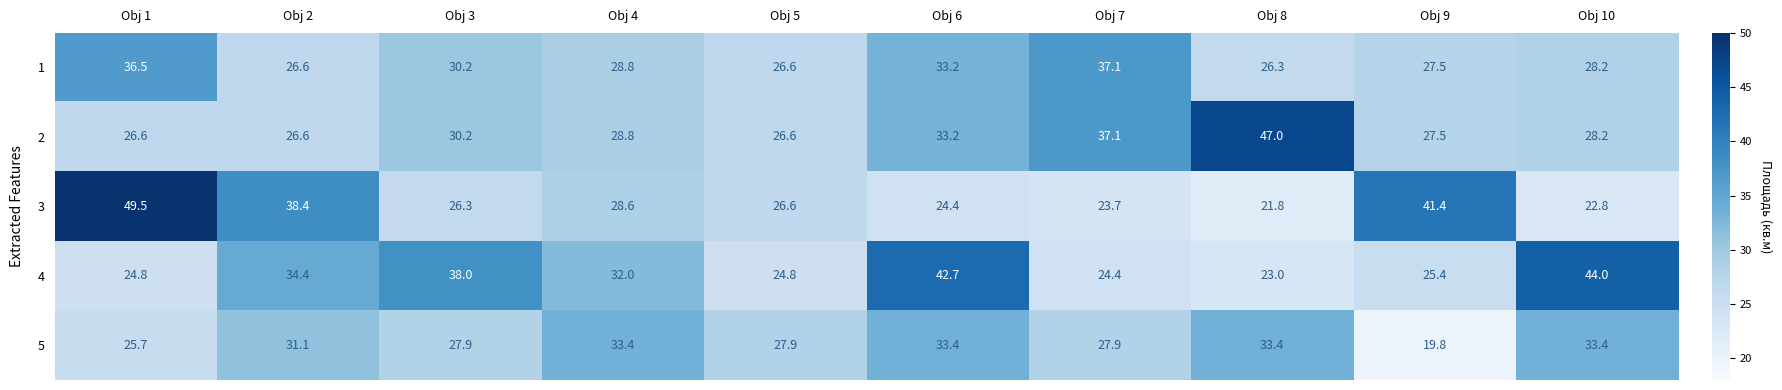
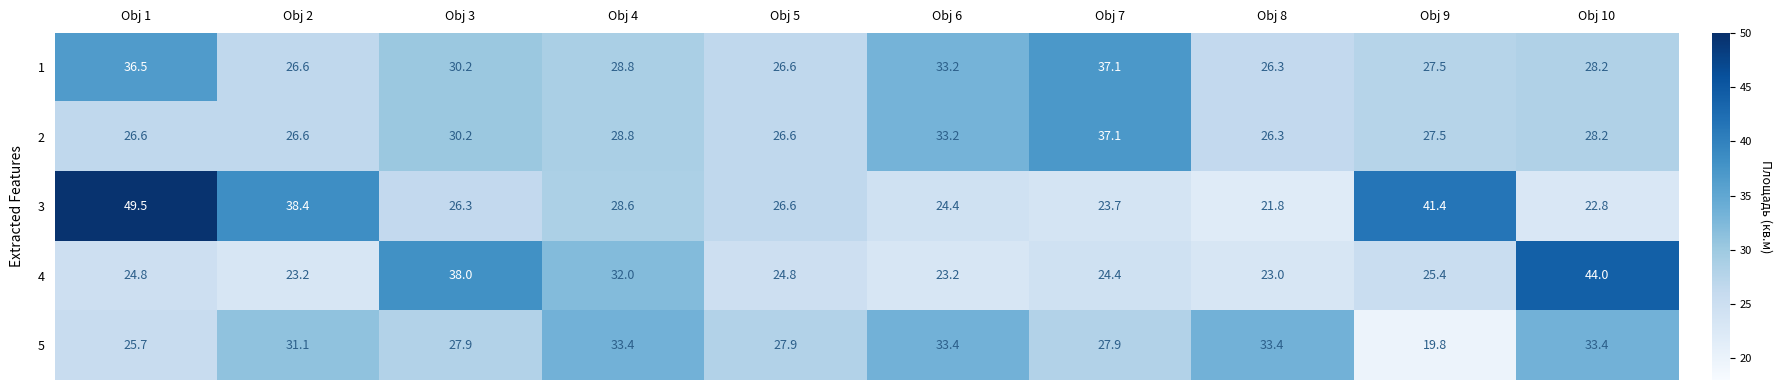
2, Obj 8: 47.0 -> 26.3
4, Obj 2: 34.4 -> 23.2
4, Obj 6: 42.7 -> 23.2
